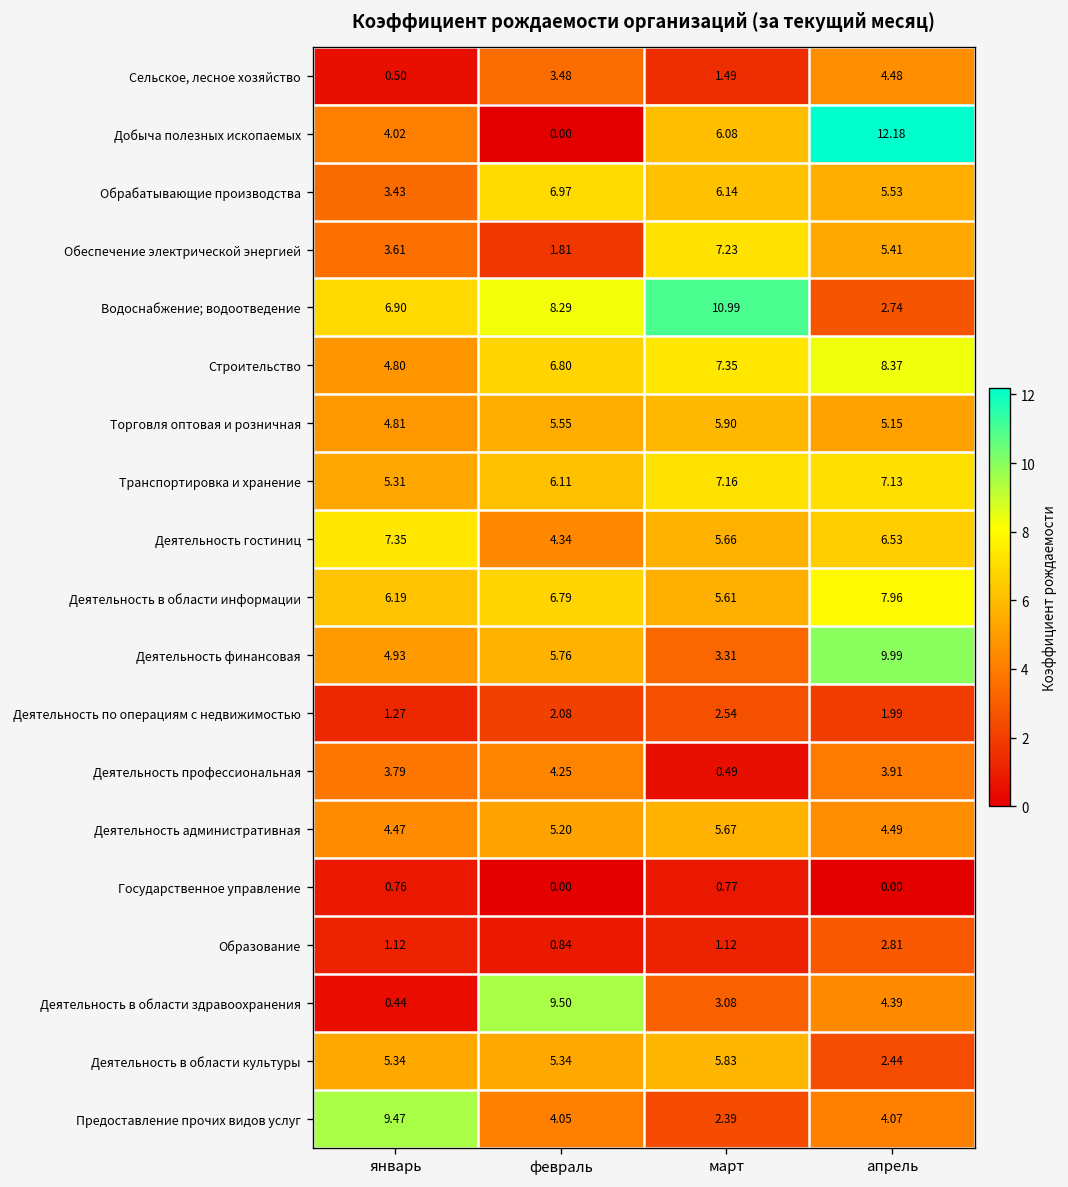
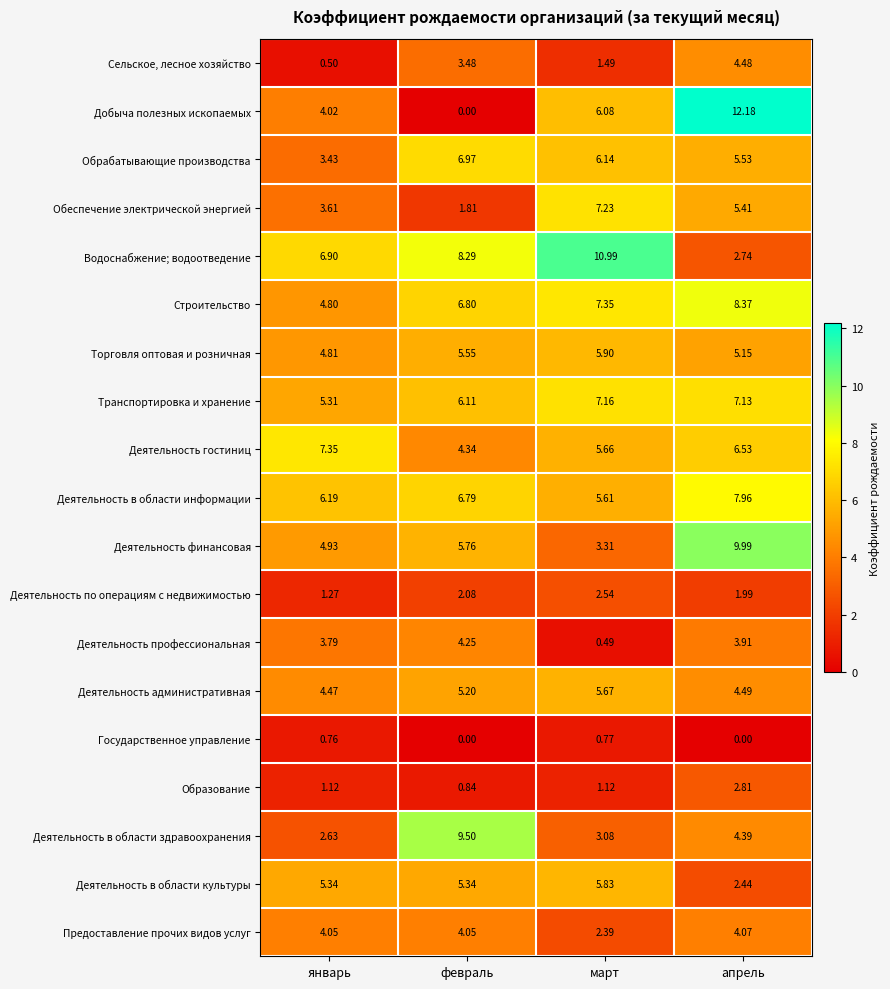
Деятельность в области здравоохранения, январь: 0.44 -> 2.63
Предоставление прочих видов услуг, январь: 9.47 -> 4.05
